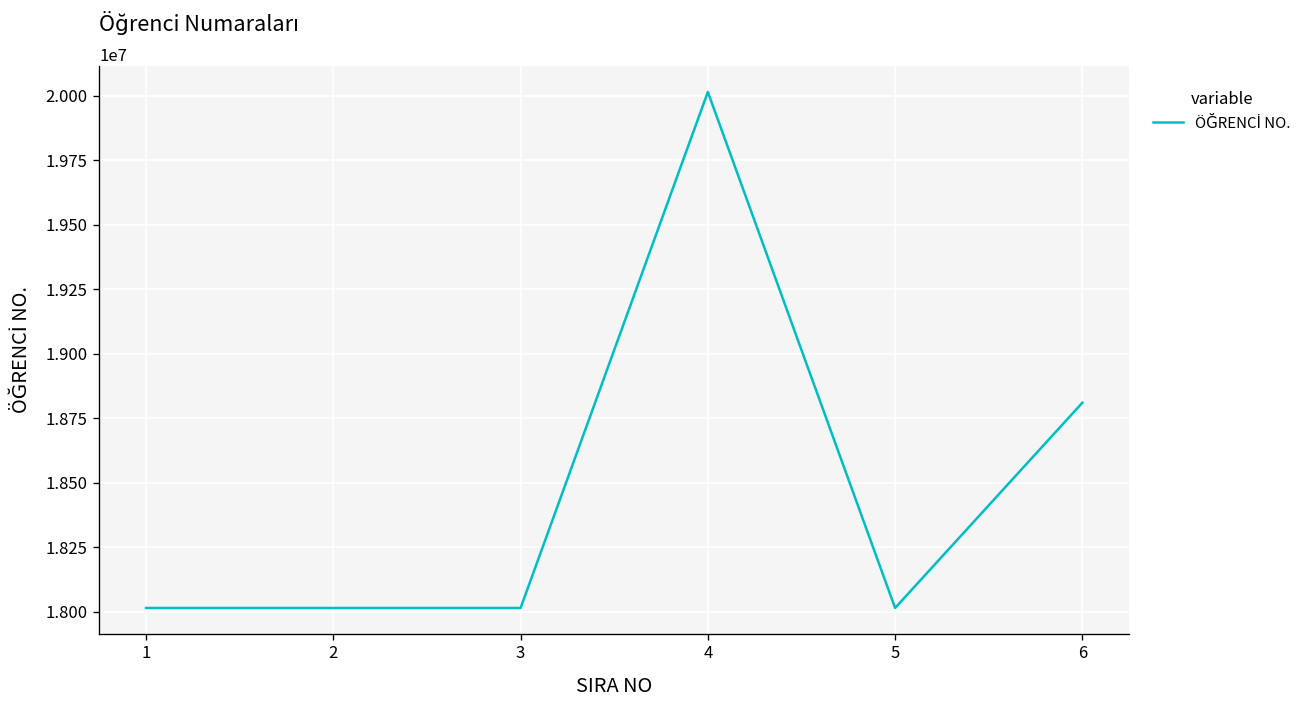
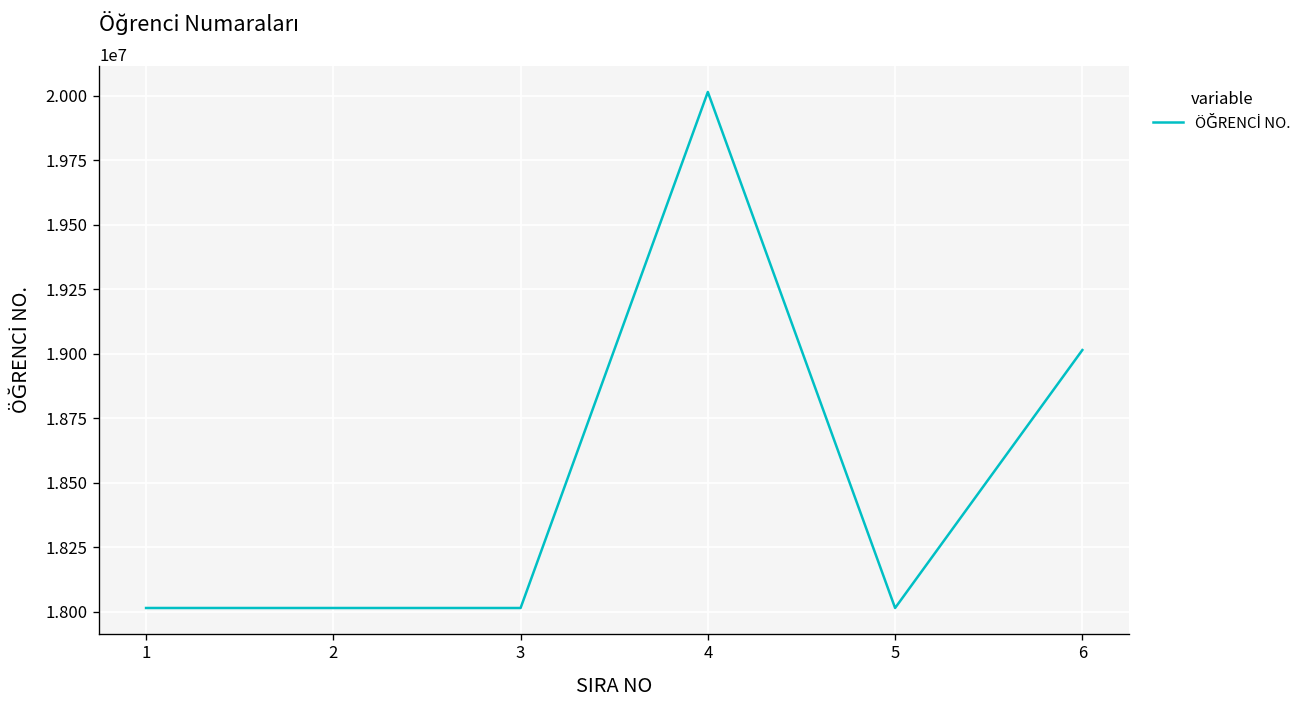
6: 18810000 -> 19010000
